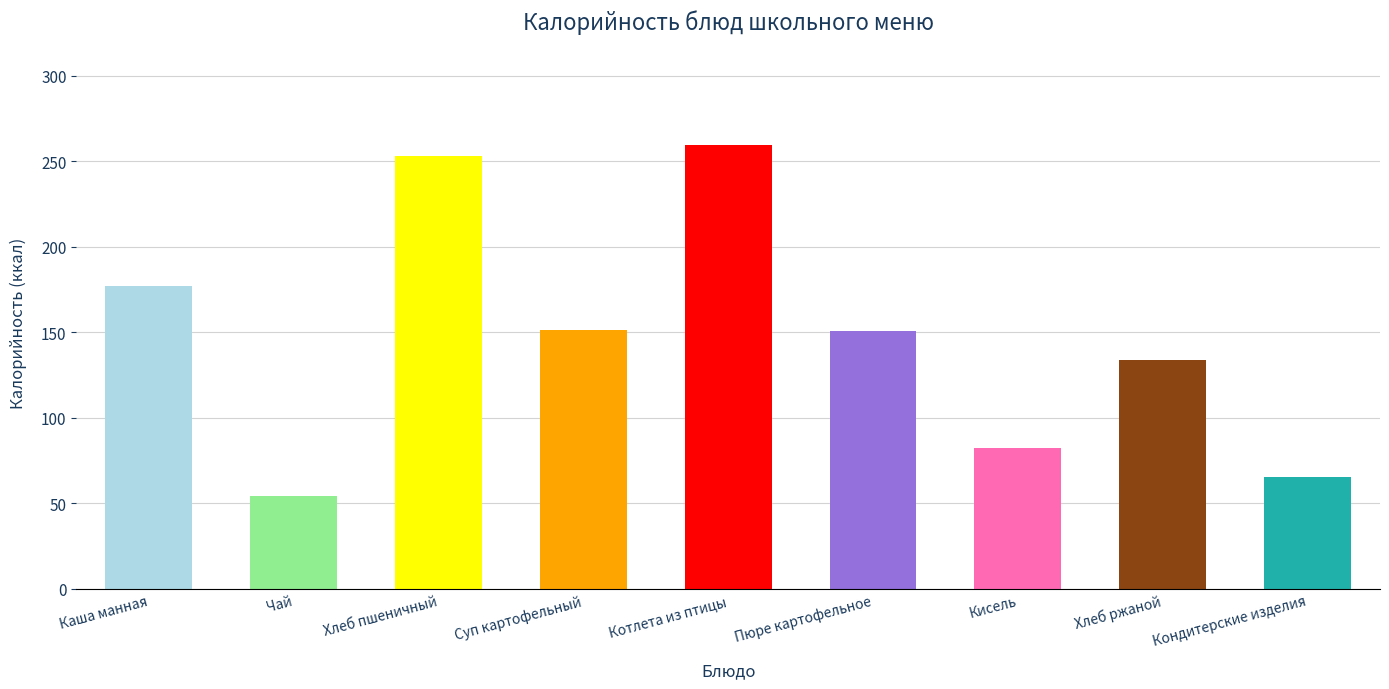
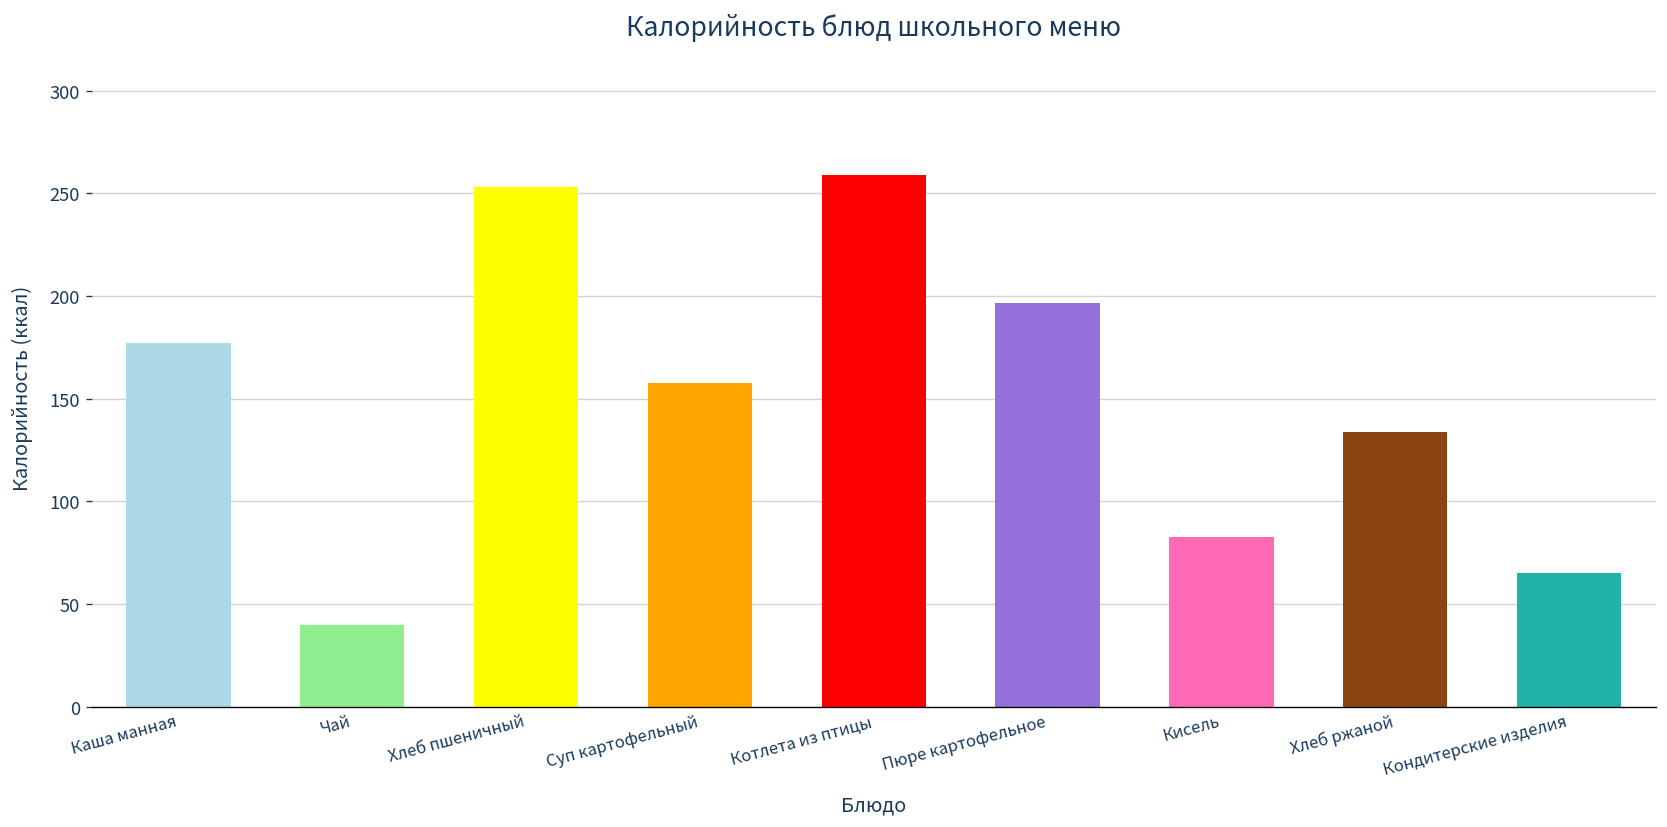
Чай: 54 -> 40
Суп картофельный: 152 -> 158
Пюре картофельное: 151 -> 197
